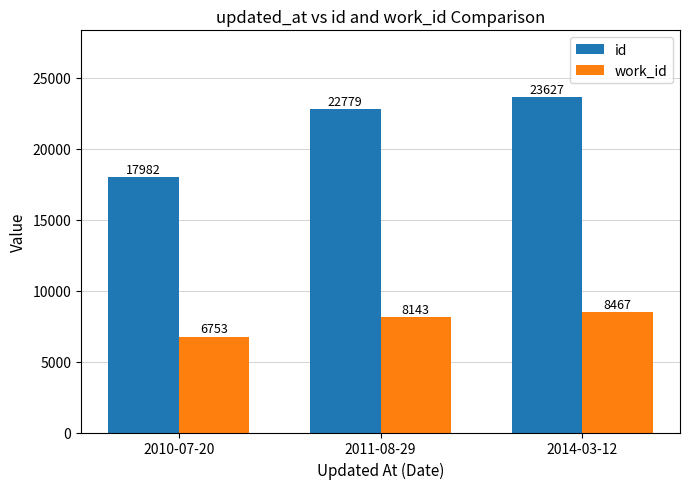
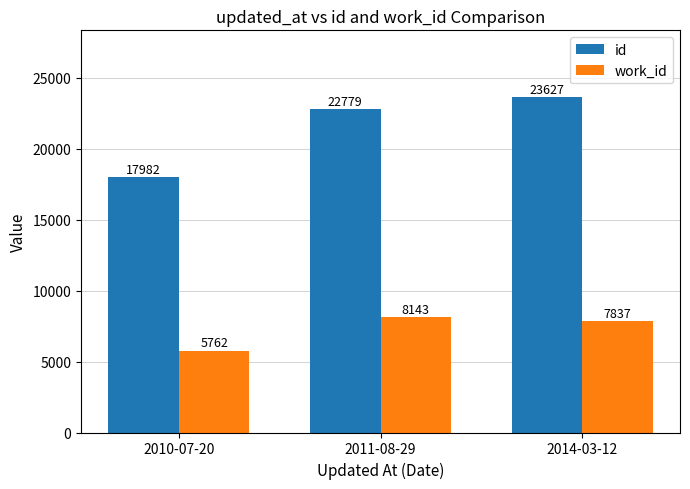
work_id, 2010-07-20: 6753 -> 5762
work_id, 2014-03-12: 8467 -> 7837
